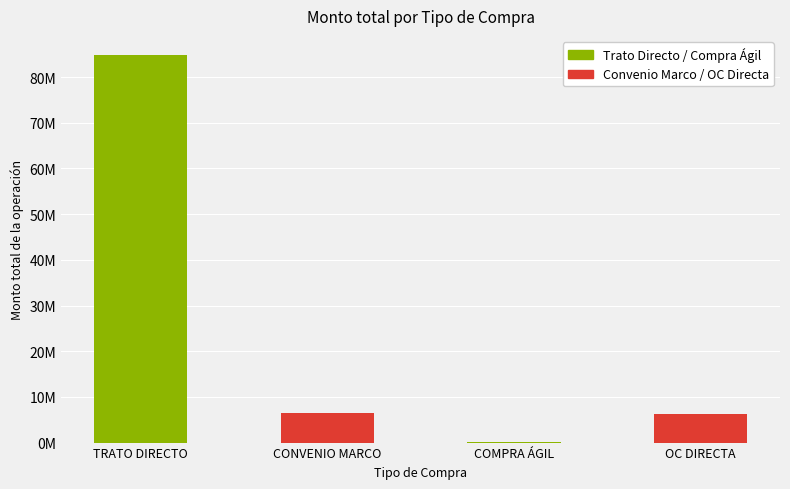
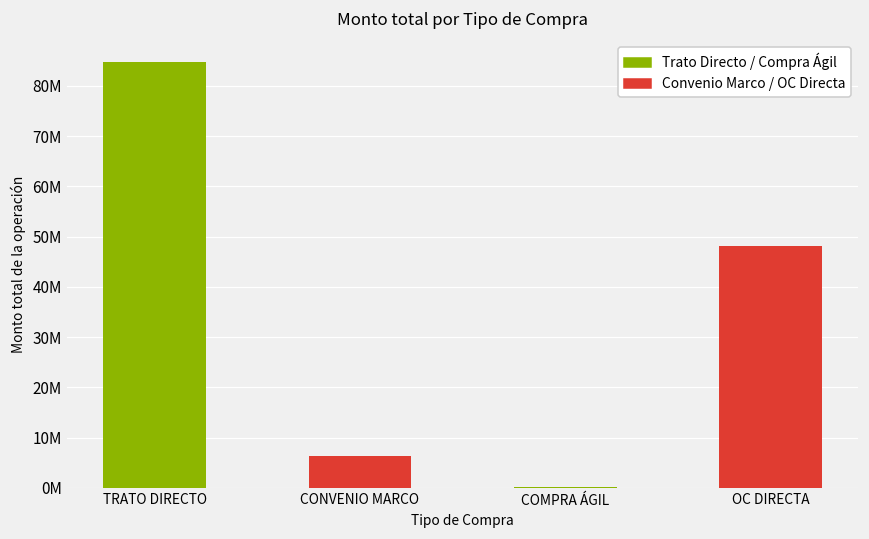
OC DIRECTA: 6000000 -> 48000000
